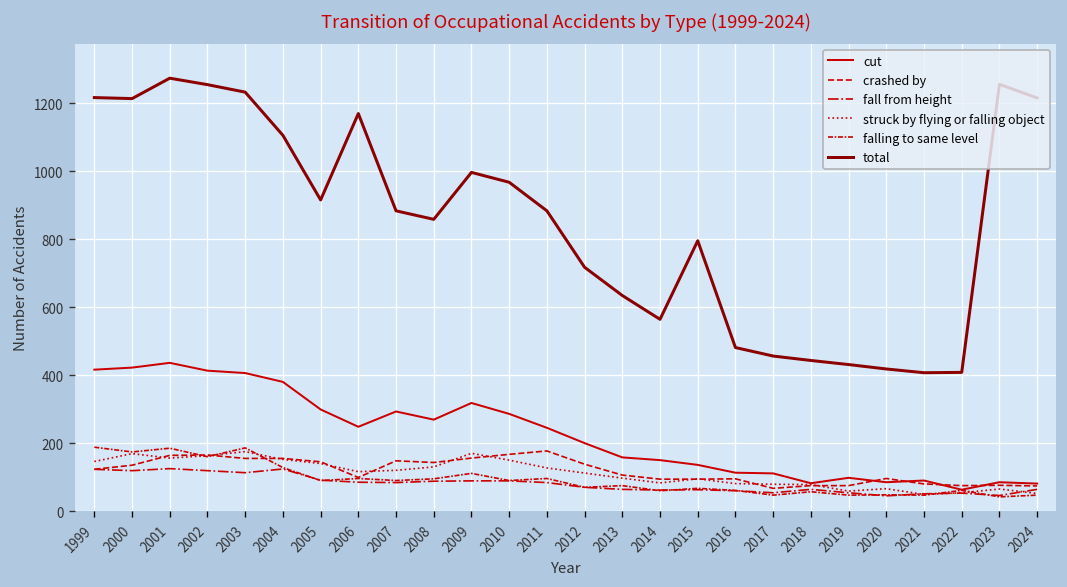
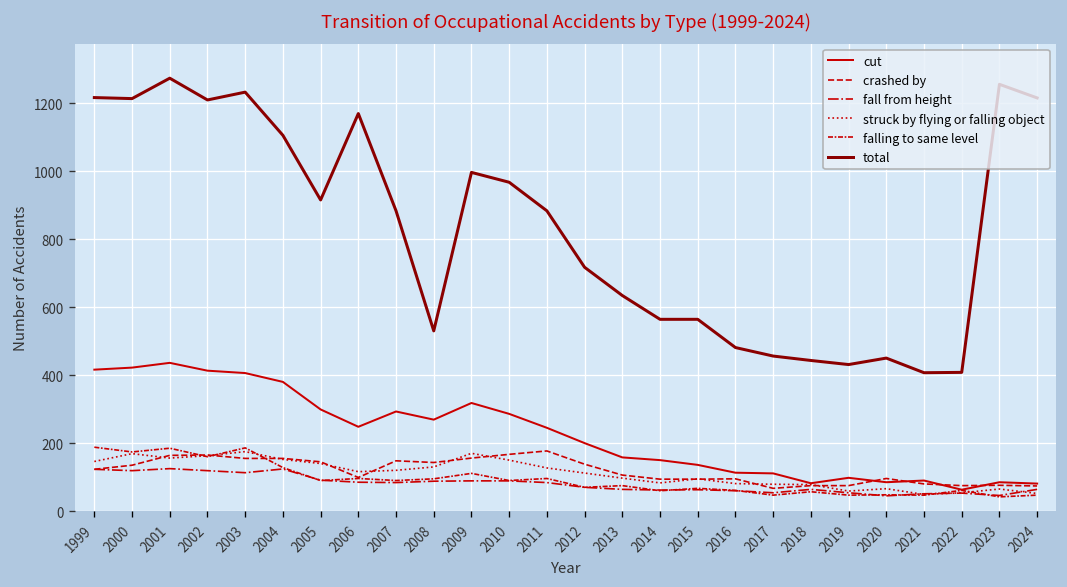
total, 2002: 1260 -> 1210
total, 2008: 860 -> 530
total, 2015: 800 -> 570
total, 2020: 420 -> 450
